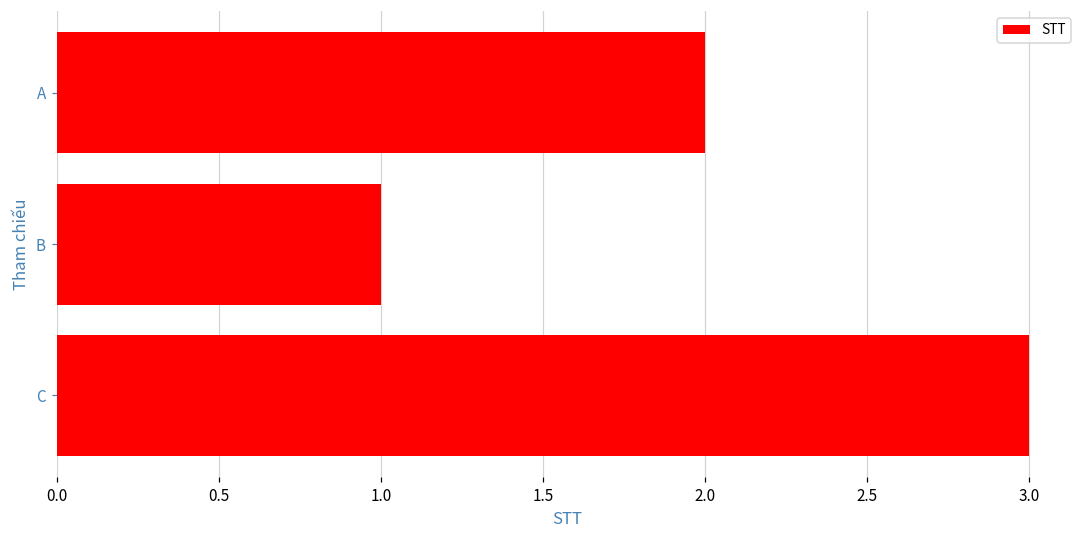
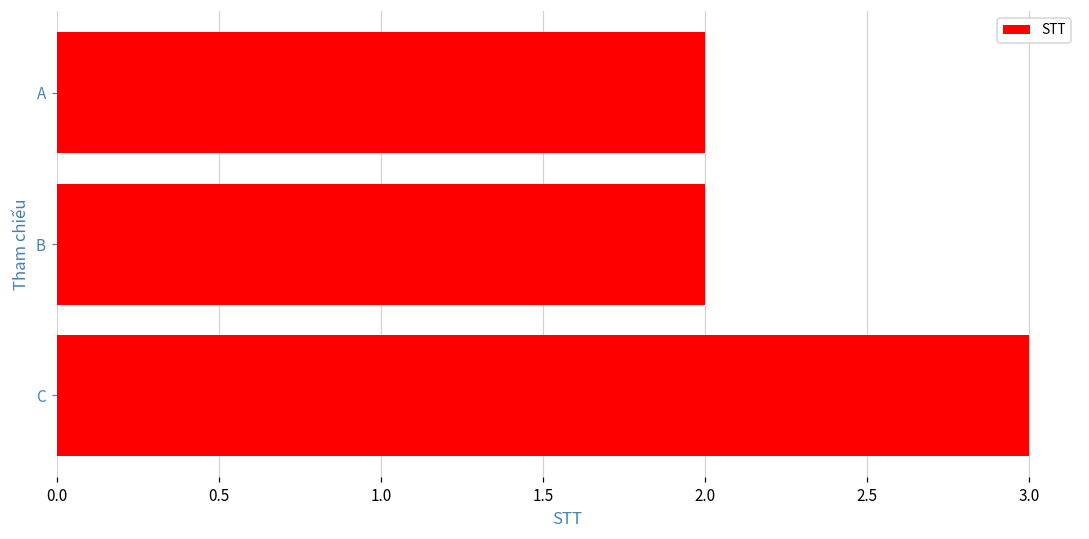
B: 1 -> 2
